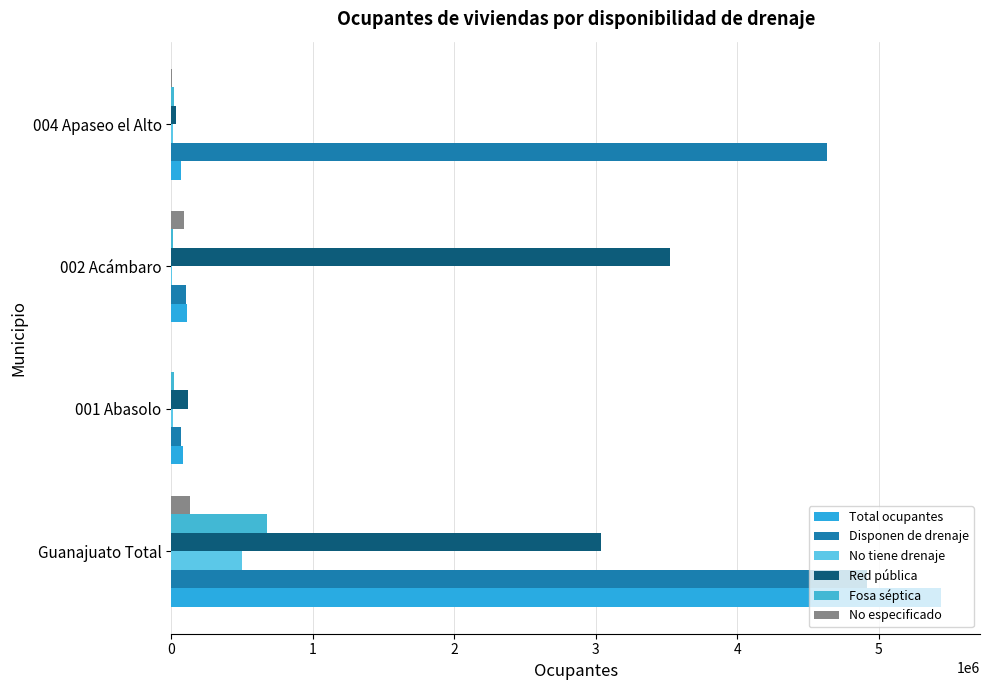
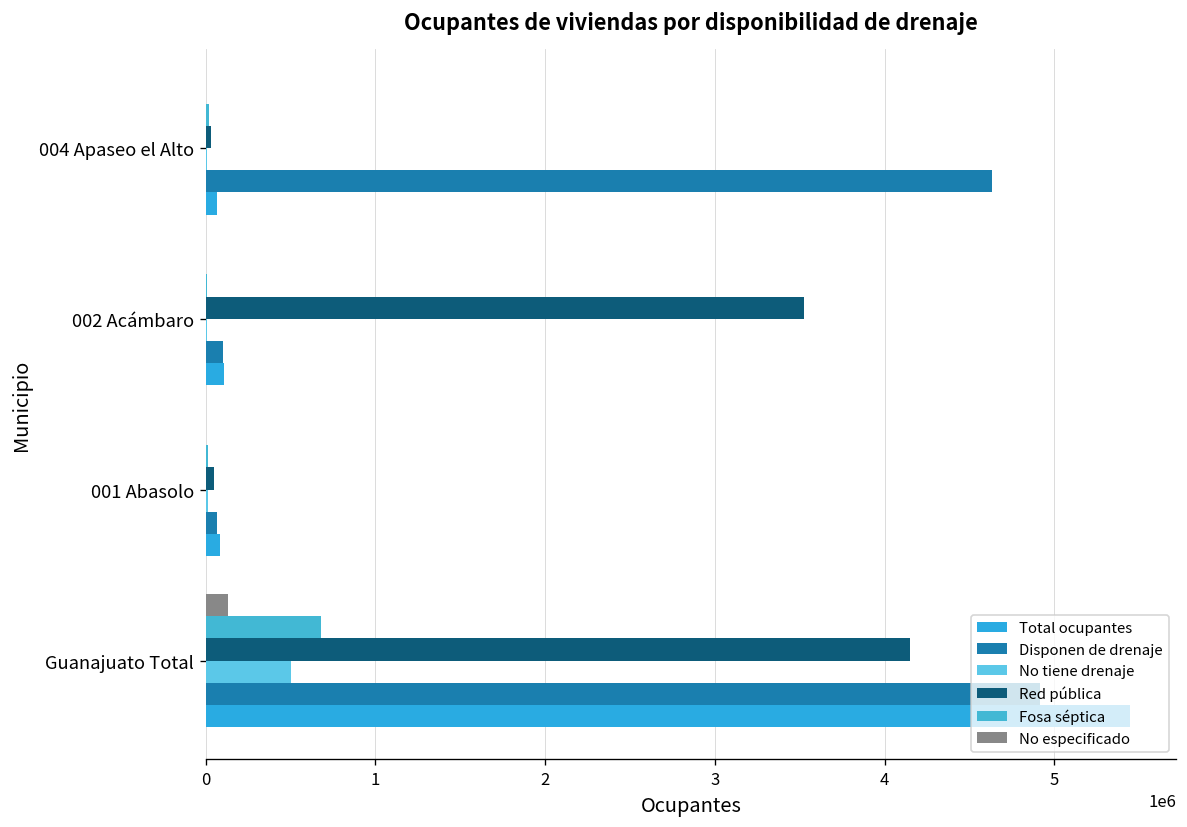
No especificado, 002 Acámbaro: 90000 -> 0
Red pública, 001 Abasolo: 120000 -> 50000
Red pública, Guanajuato Total: 3040000 -> 4150000
